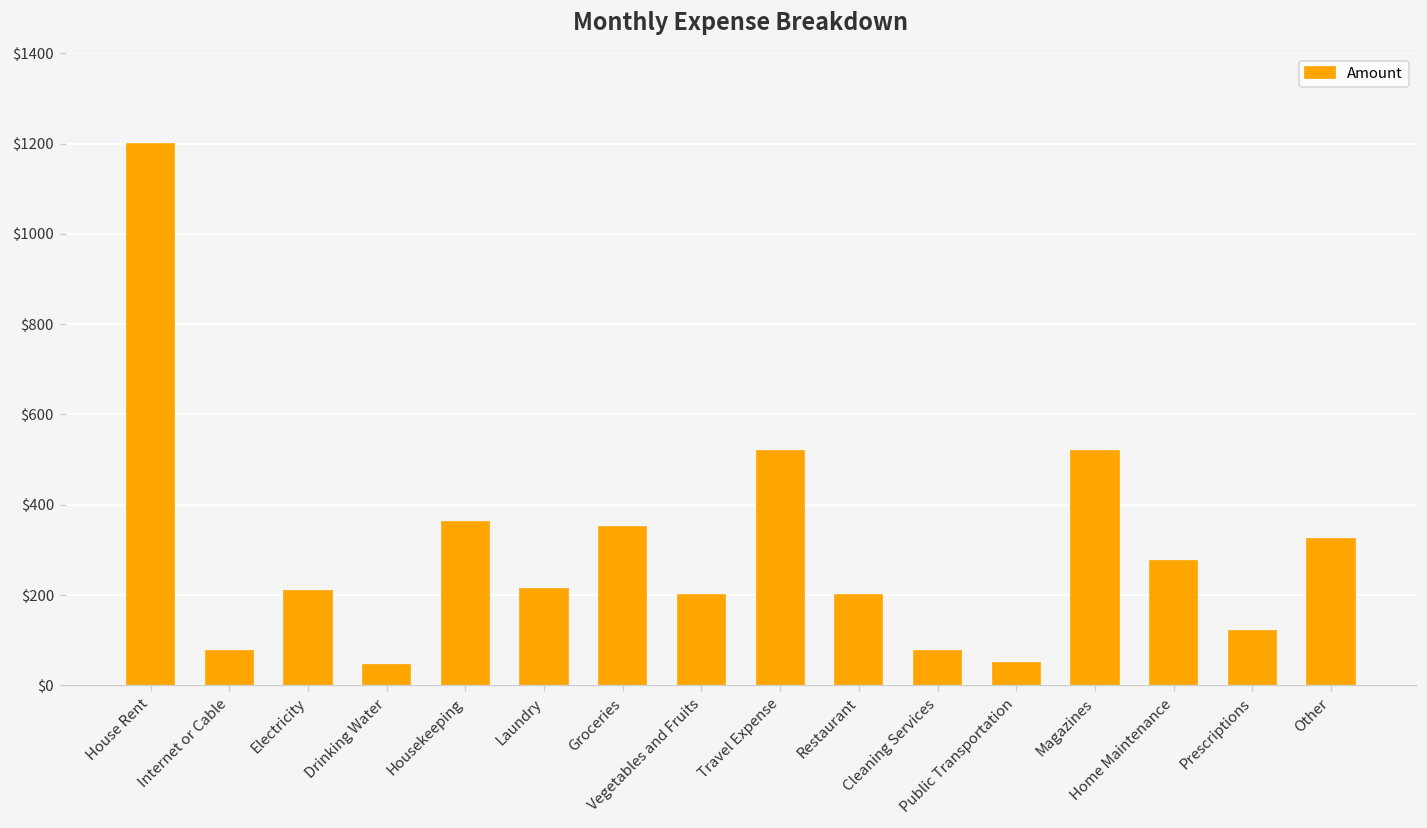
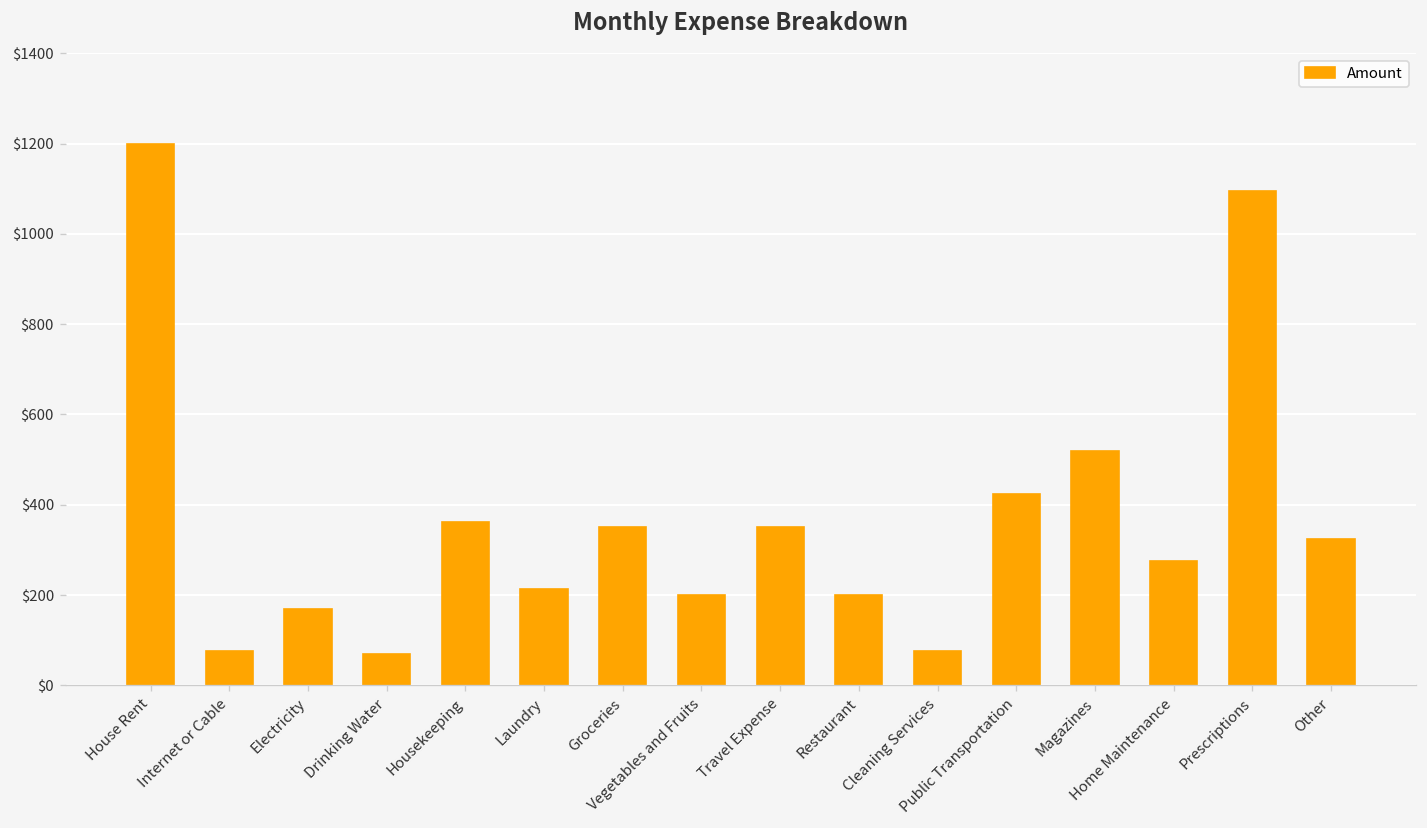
Electricity: $210 -> $170
Drinking Water: $40 -> $70
Travel Expense: $520 -> $350
Public Transportation: $50 -> $420
Prescriptions: $120 -> $1090
